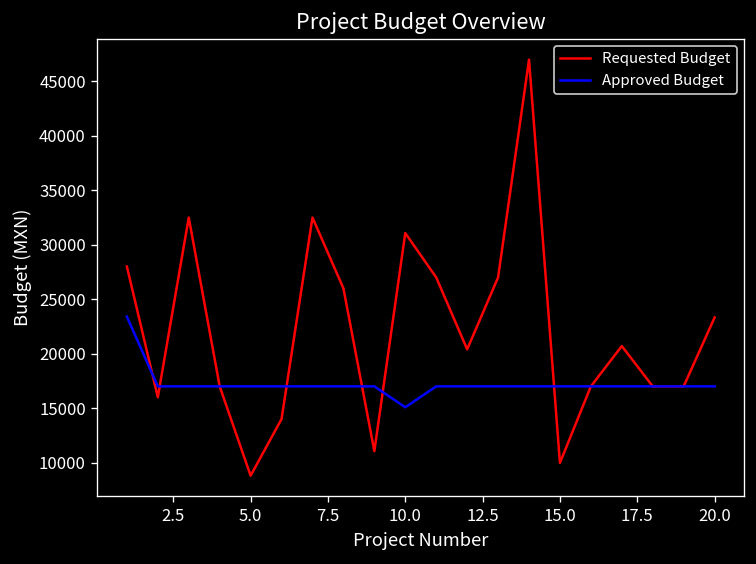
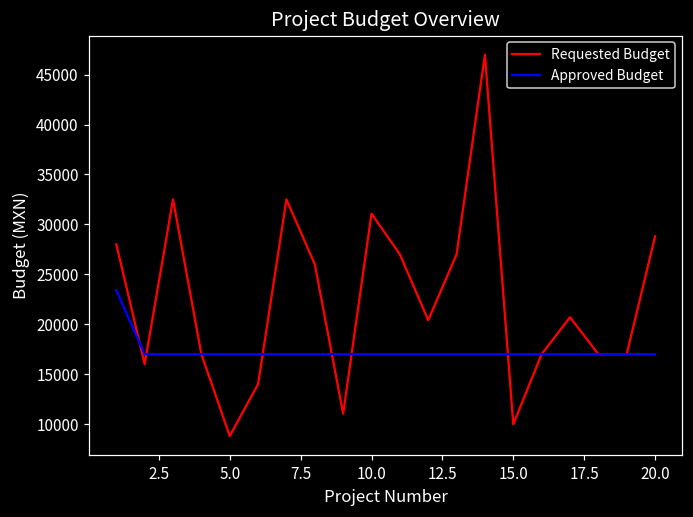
Approved Budget, 10.0: 15000 -> 17000
Requested Budget, 20.0: 23000 -> 29000
